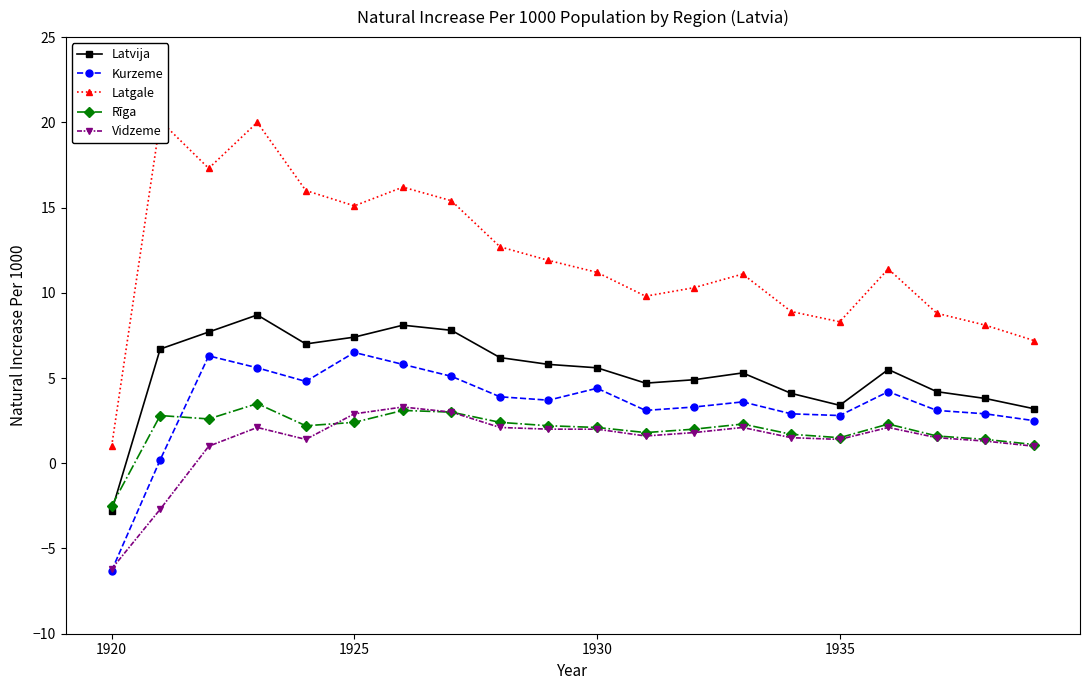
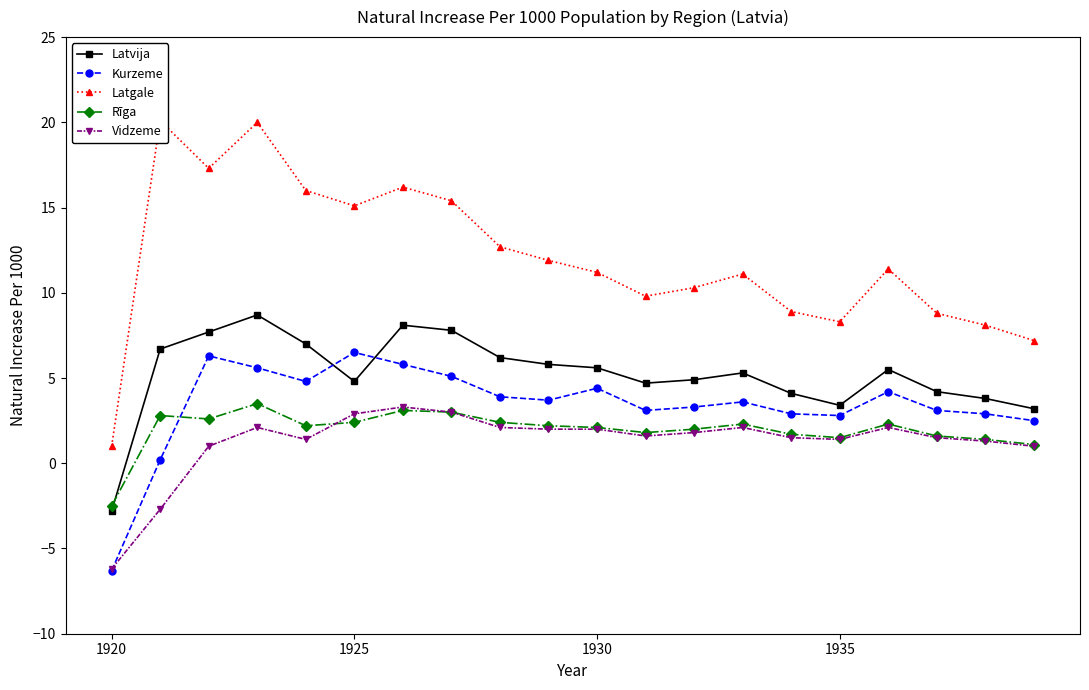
Latvija, 1925: 7.4 -> 4.8
